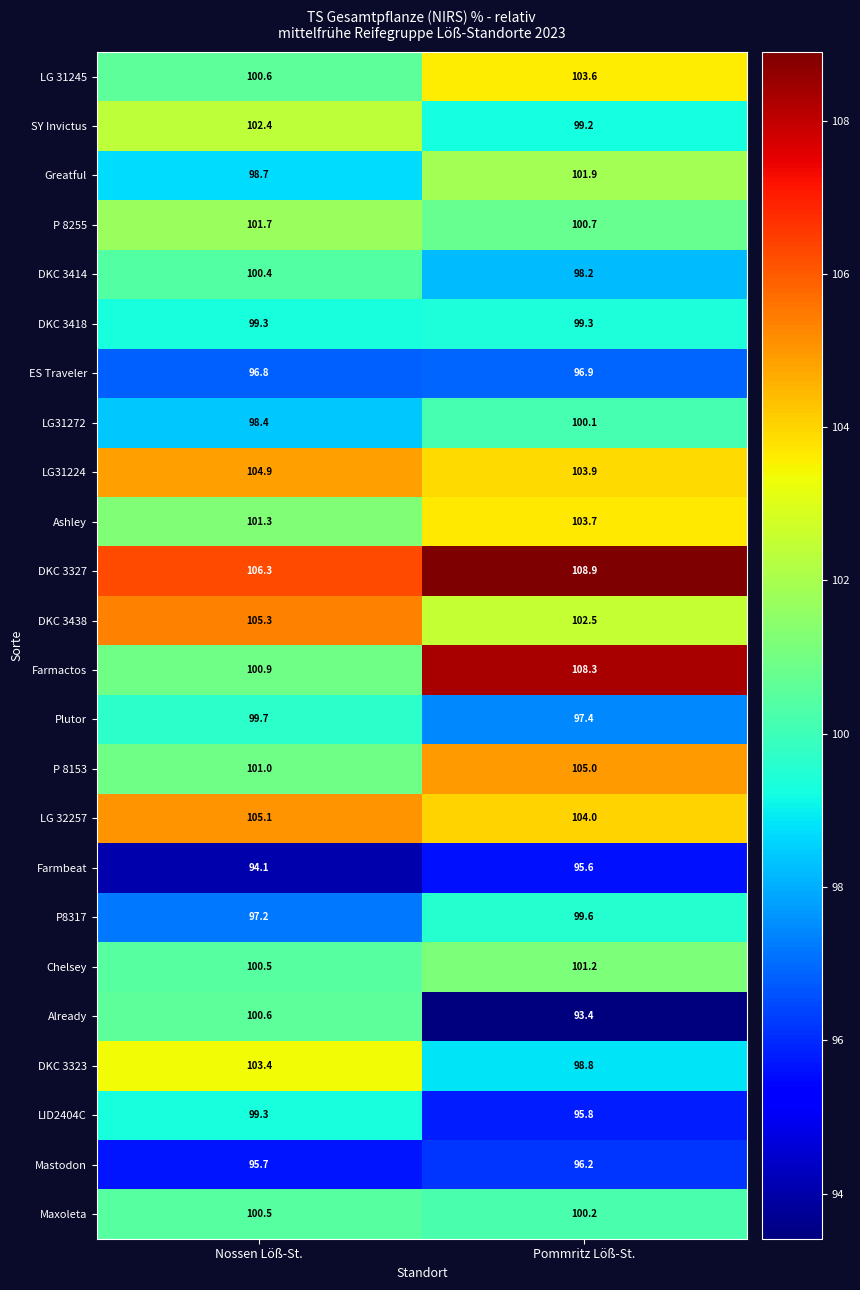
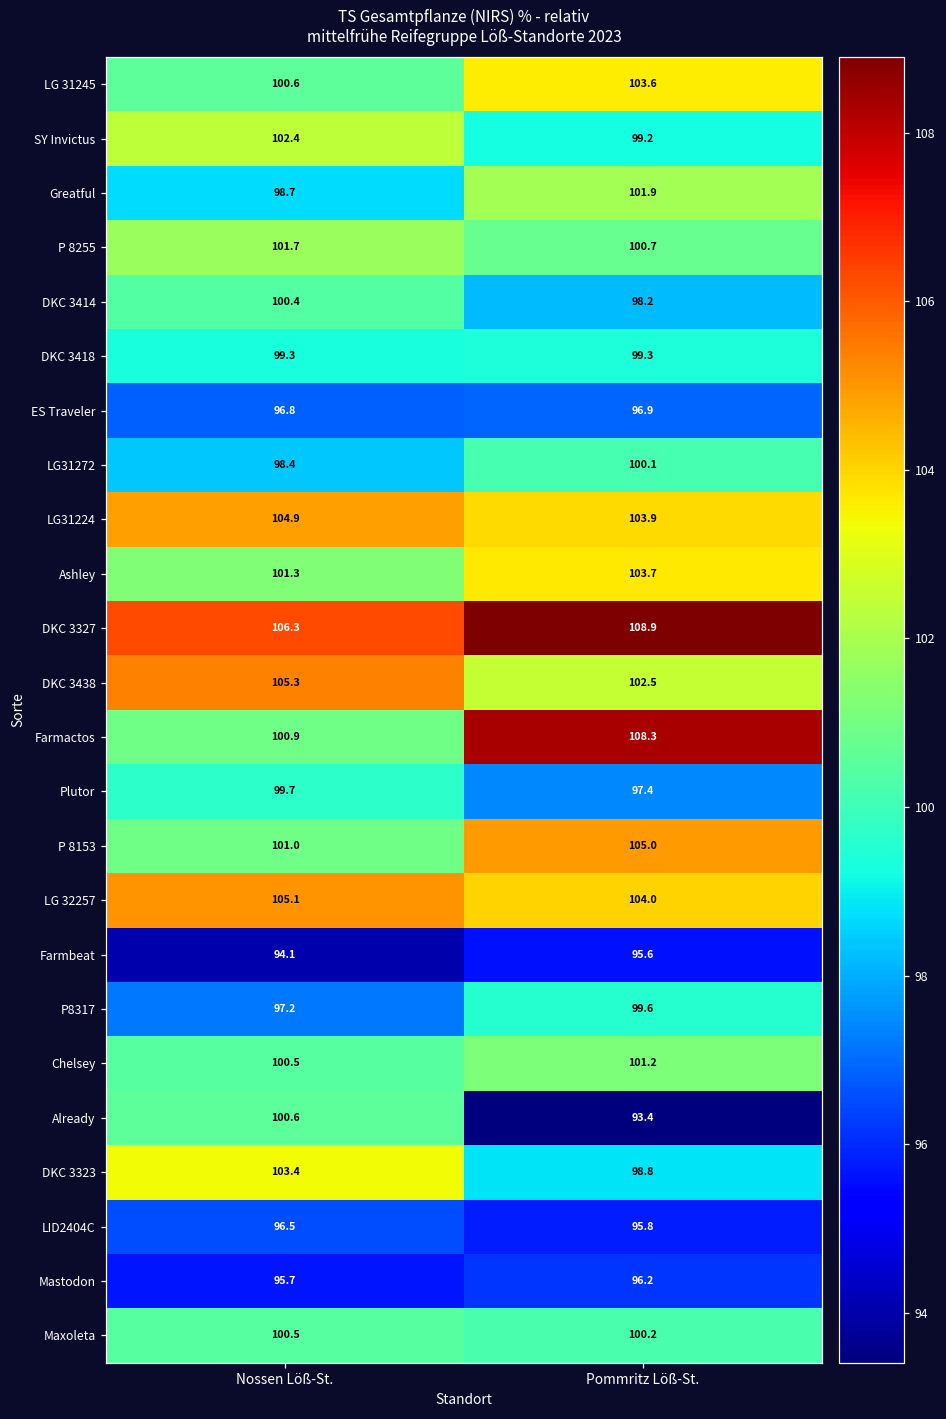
LID2404C, Nossen Löß-St.: 99.3 -> 96.5
